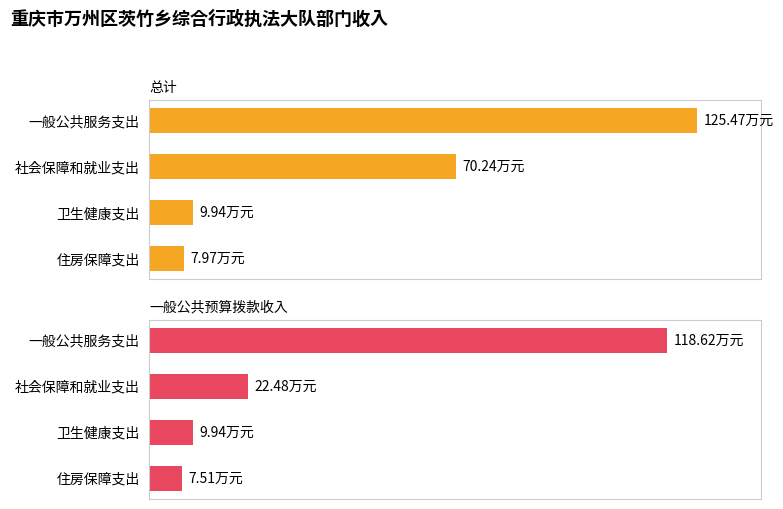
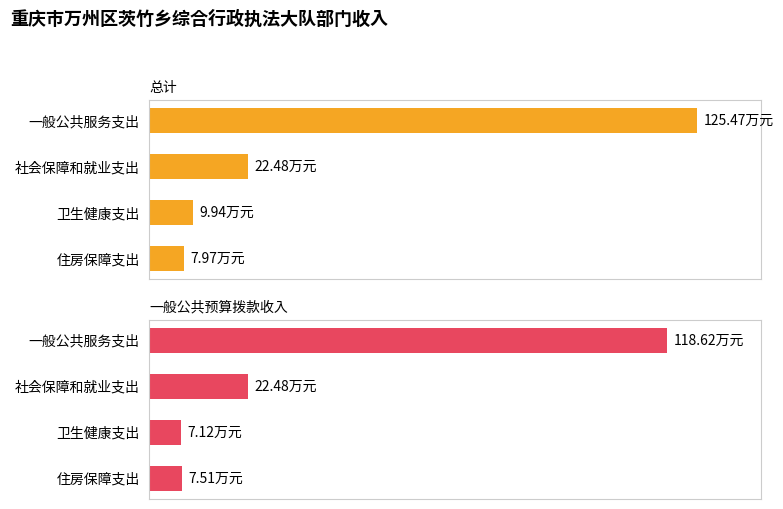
总计, 社会保障和就业支出: 70.24 -> 22.48
一般公共预算拨款收入, 卫生健康支出: 9.94 -> 7.12
